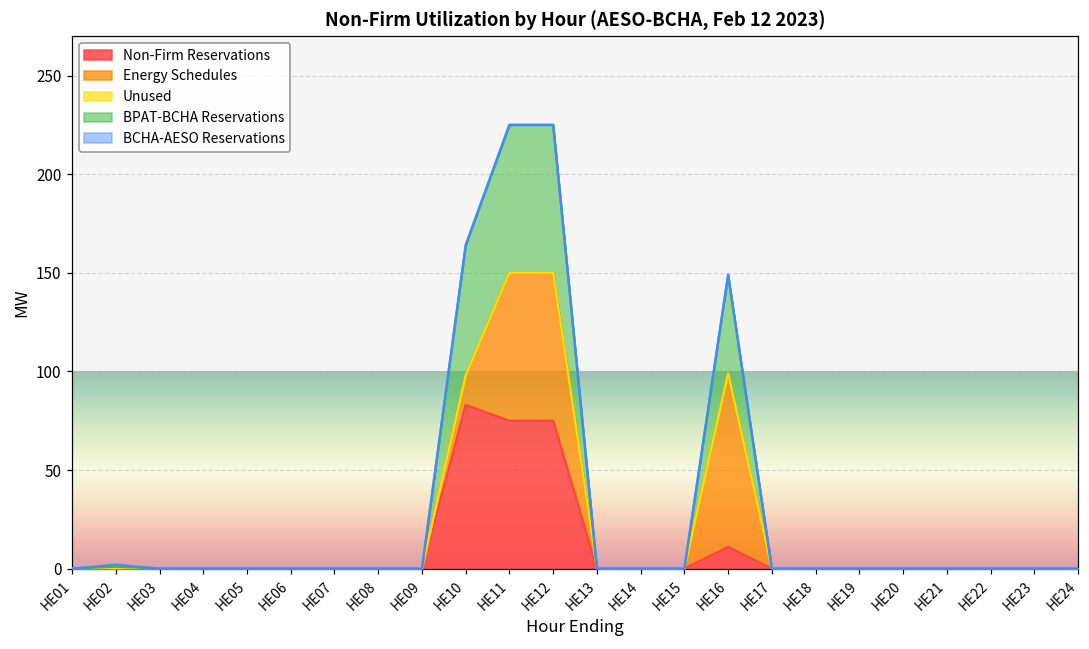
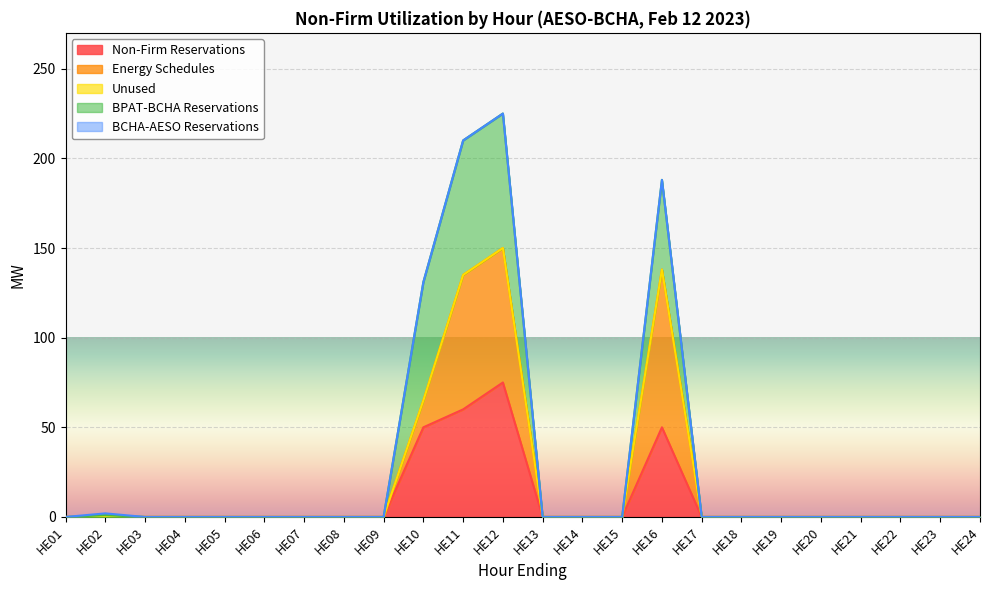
Non-Firm Reservations, HE10: 83 -> 50
Non-Firm Reservations, HE11: 75 -> 60
Non-Firm Reservations, HE16: 11 -> 50
